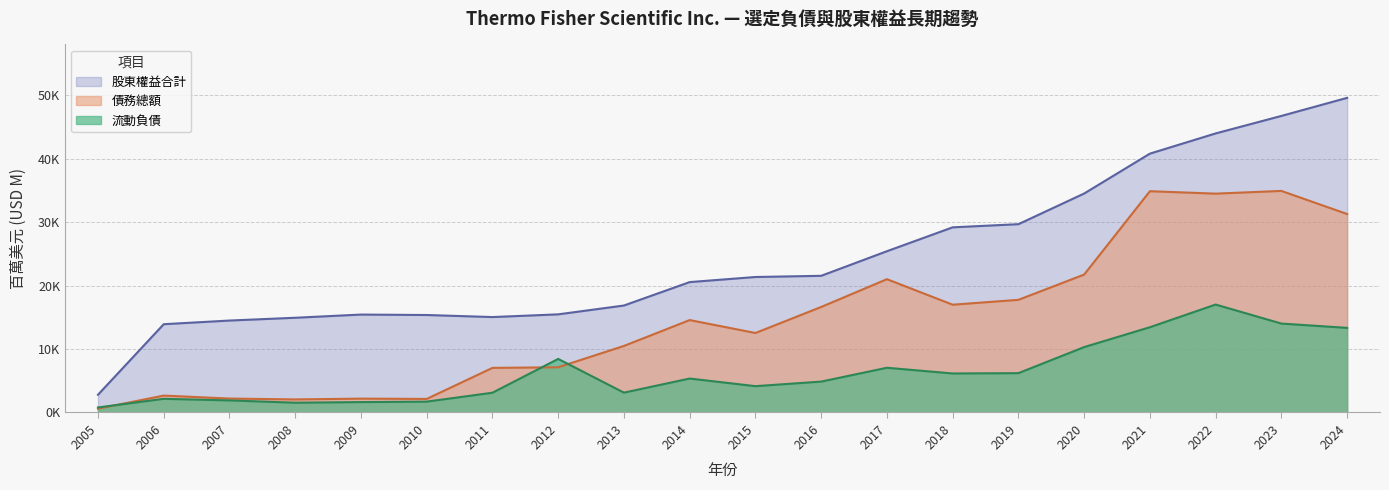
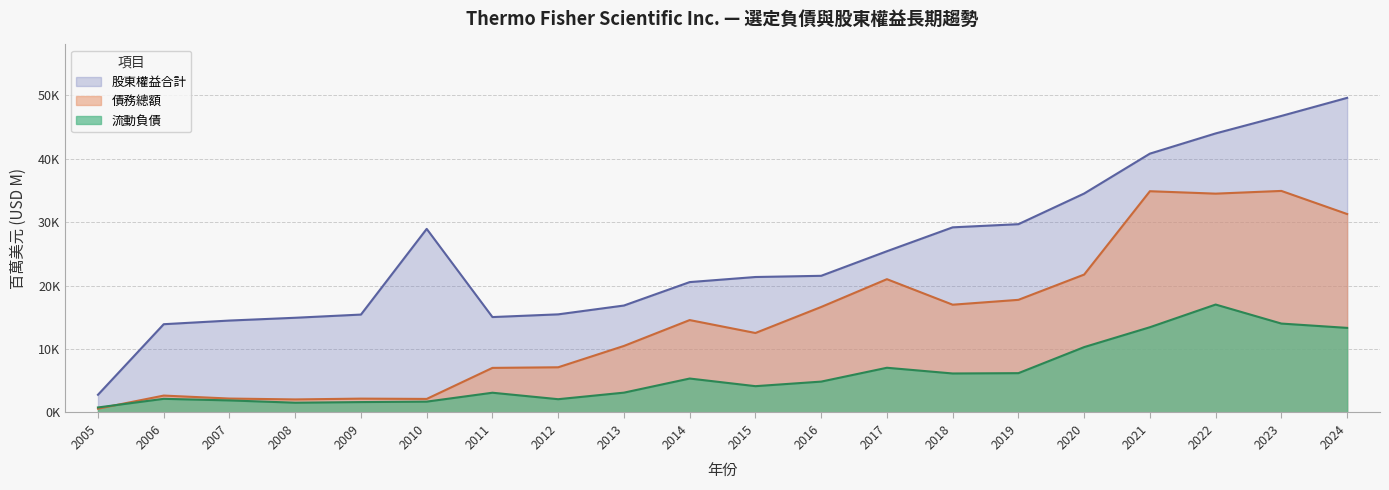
股東權益合計, 2010: 15000 -> 29000
流動負債, 2012: 8000 -> 2000
